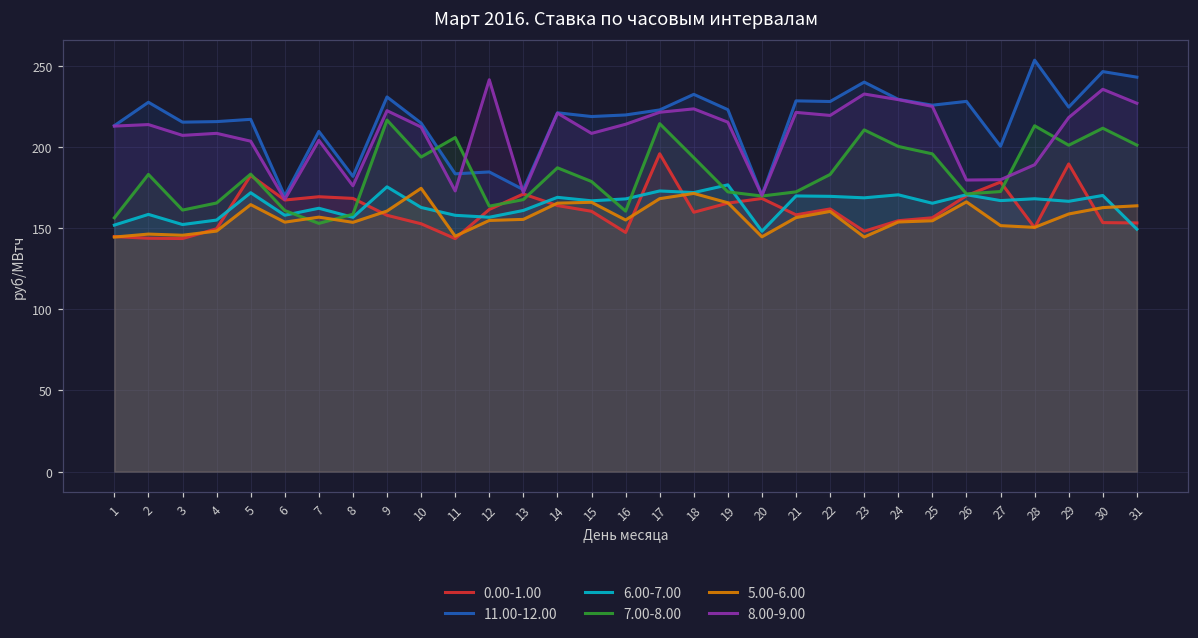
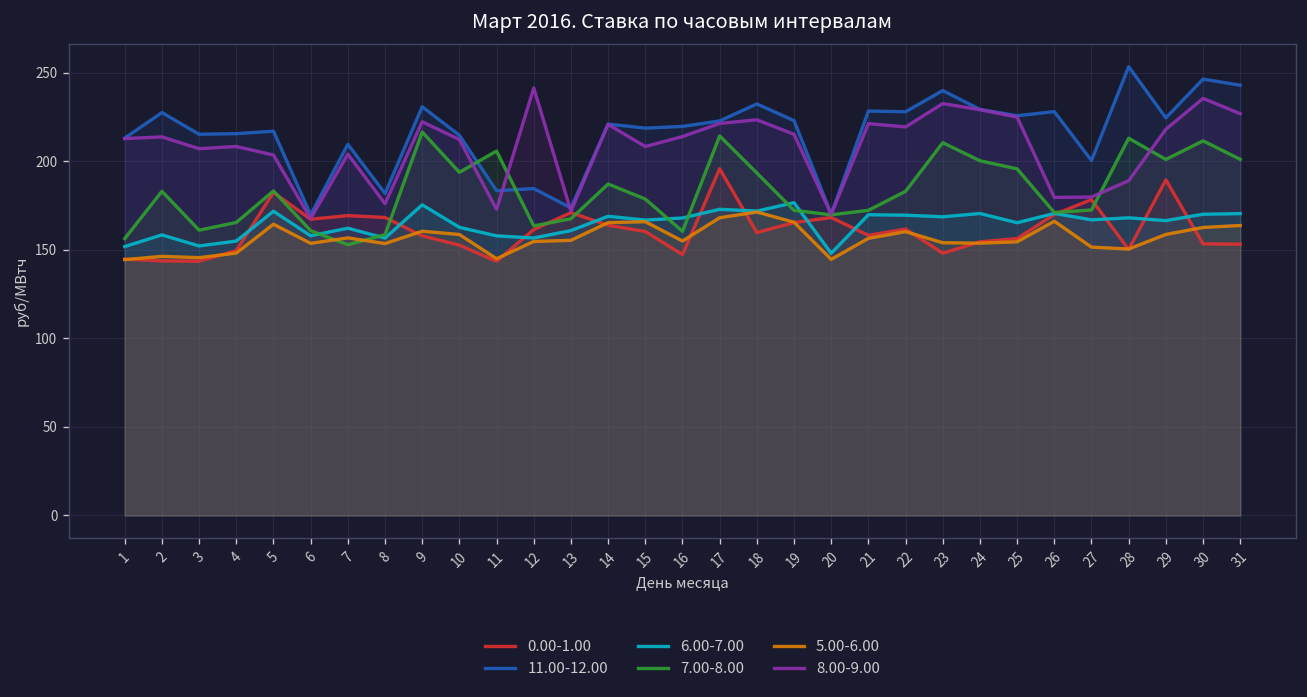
5.00-6.00, 10: 174 -> 159
5.00-6.00, 23: 144 -> 154
6.00-7.00, 31: 149 -> 170
